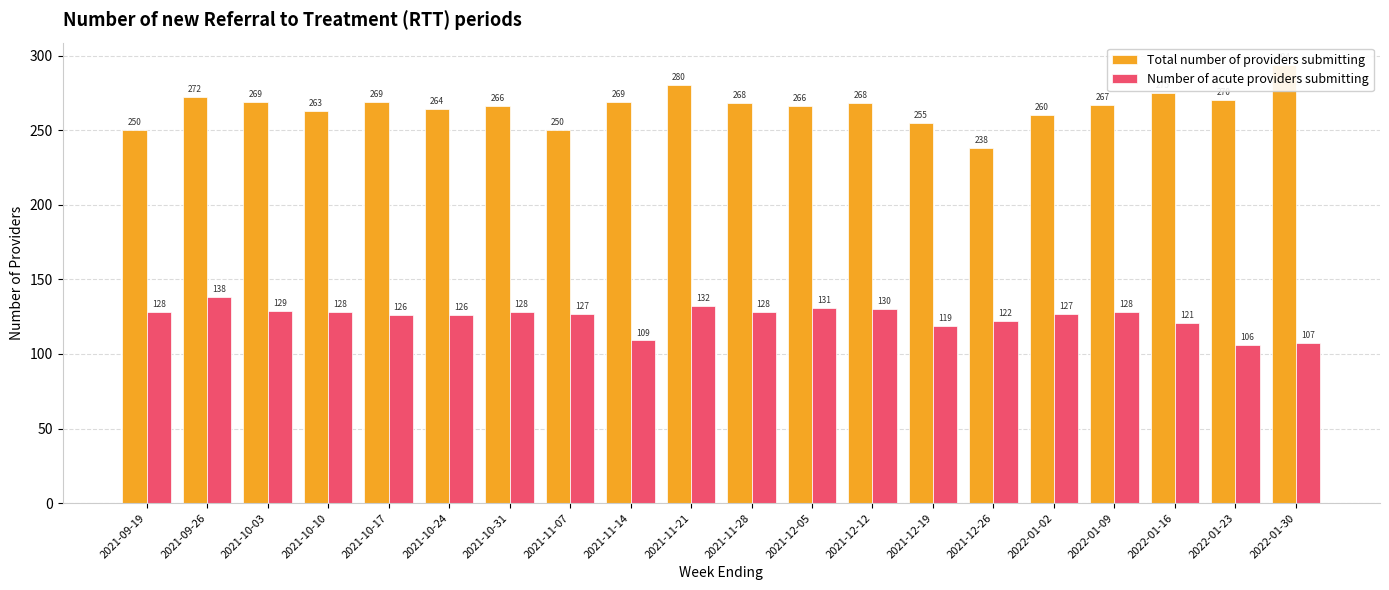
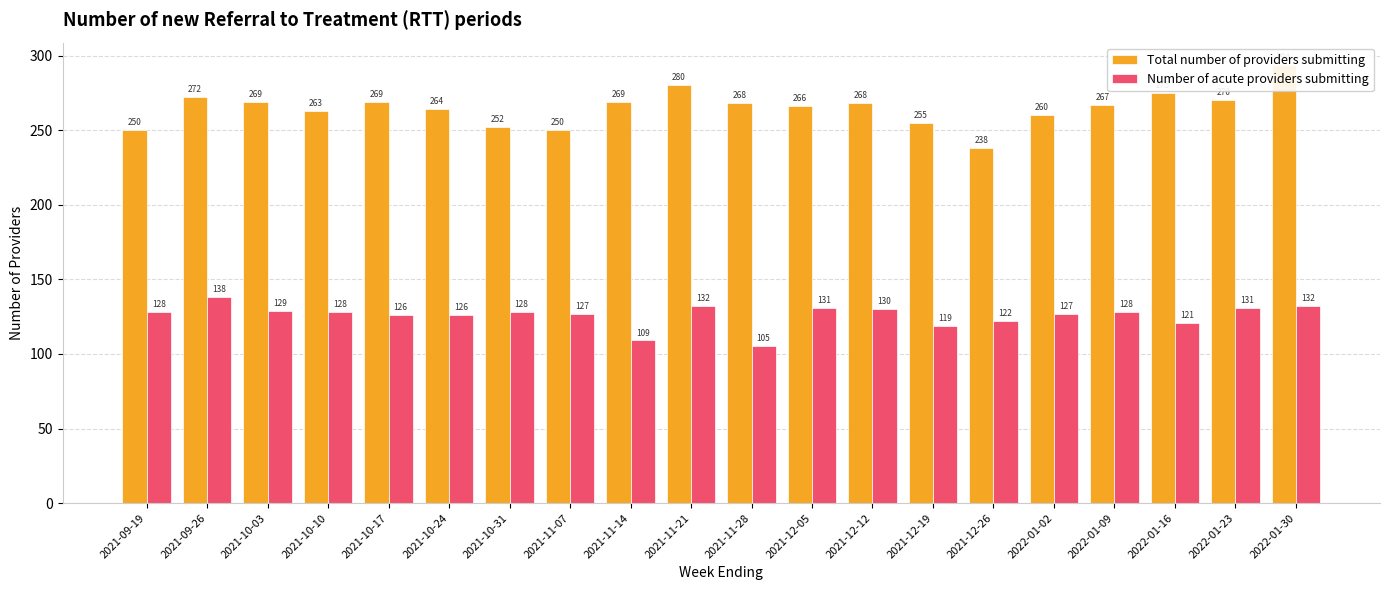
Total number of providers submitting, 2021-10-31: 266 -> 252
Number of acute providers submitting, 2021-11-28: 128 -> 105
Number of acute providers submitting, 2022-01-23: 106 -> 131
Number of acute providers submitting, 2022-01-30: 107 -> 132
